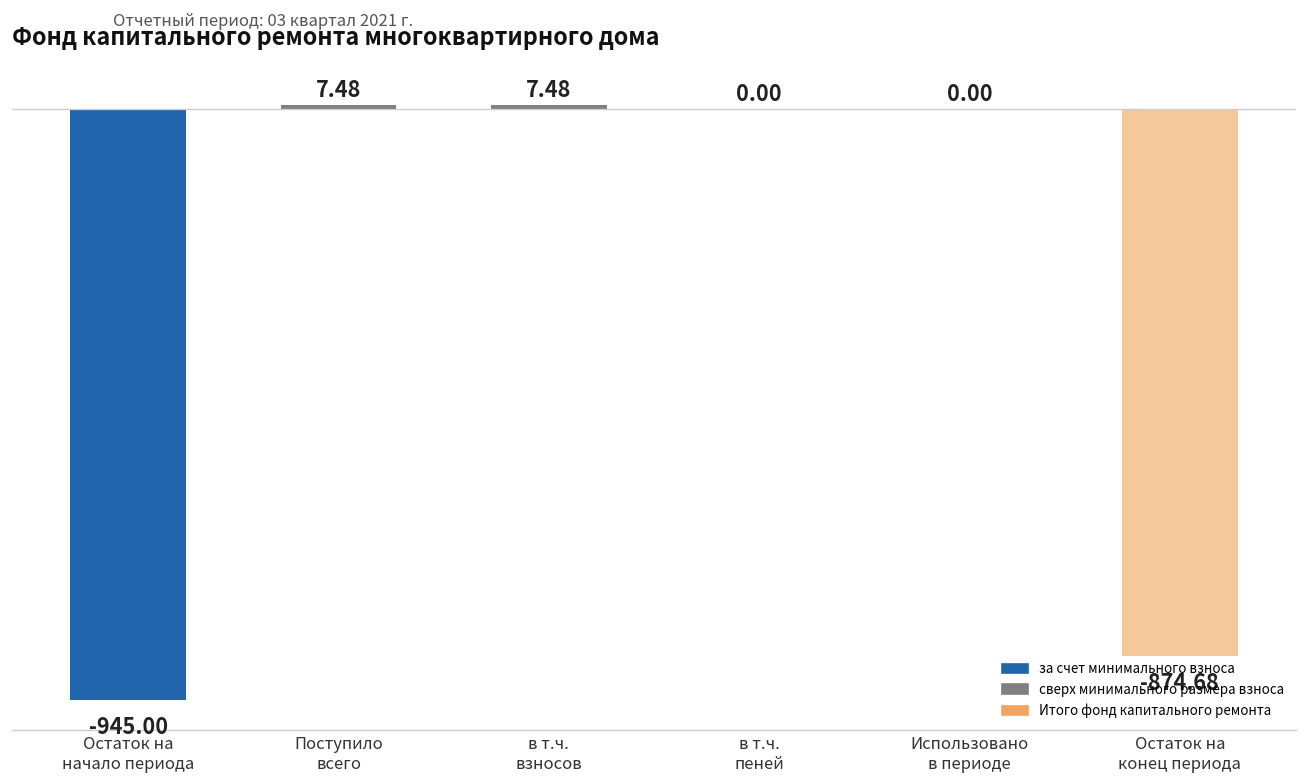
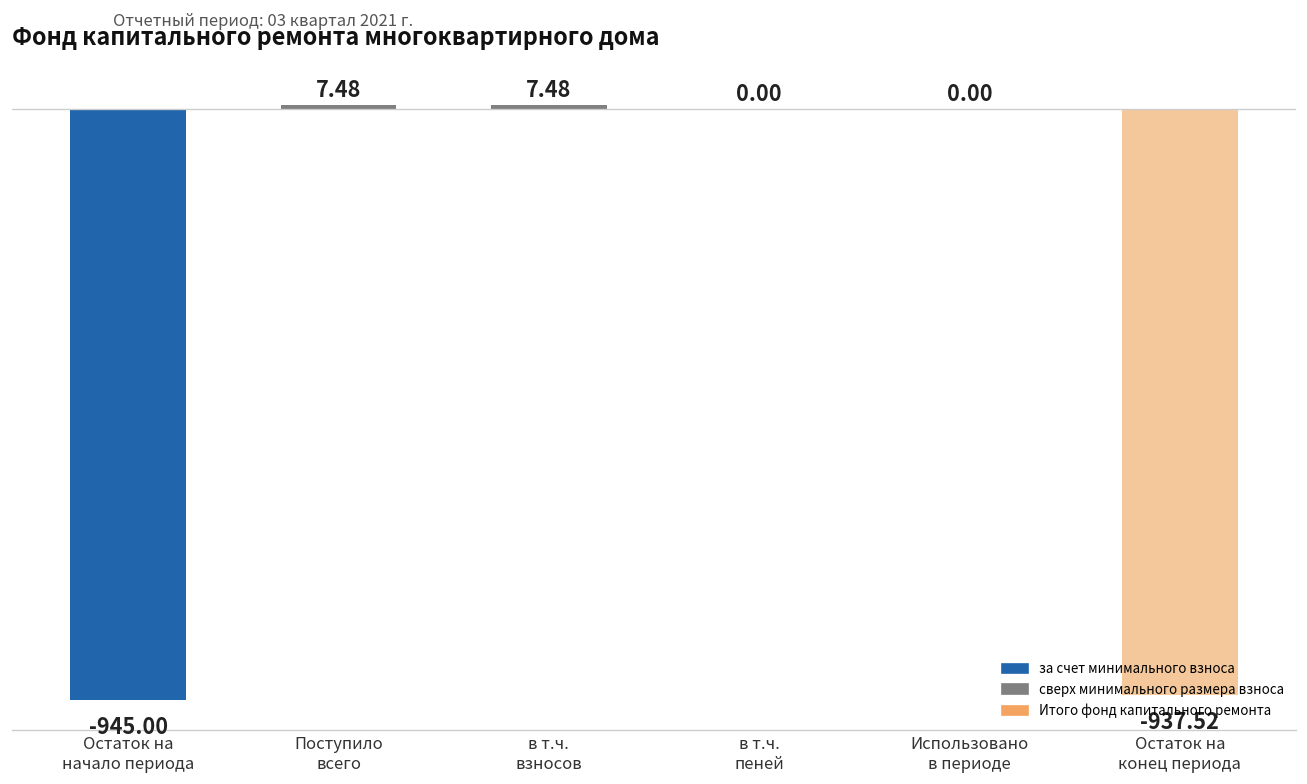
Остаток на конец периода: -874.68 -> -937.52
